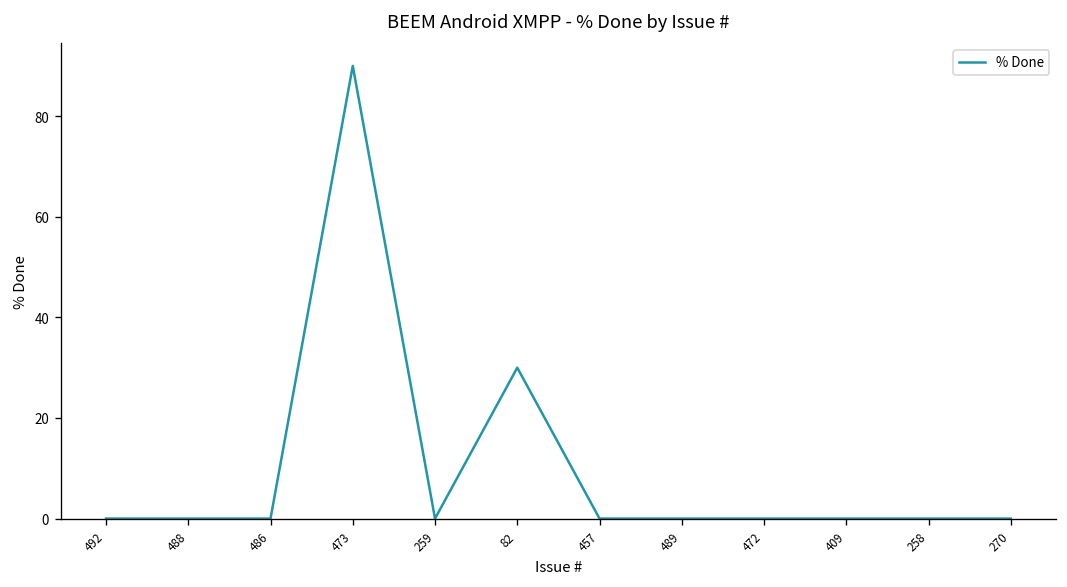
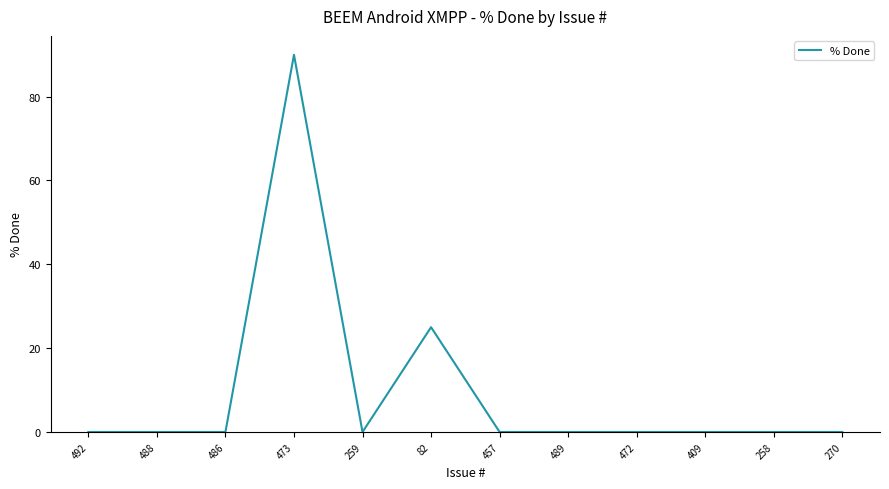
82: 30 -> 25
